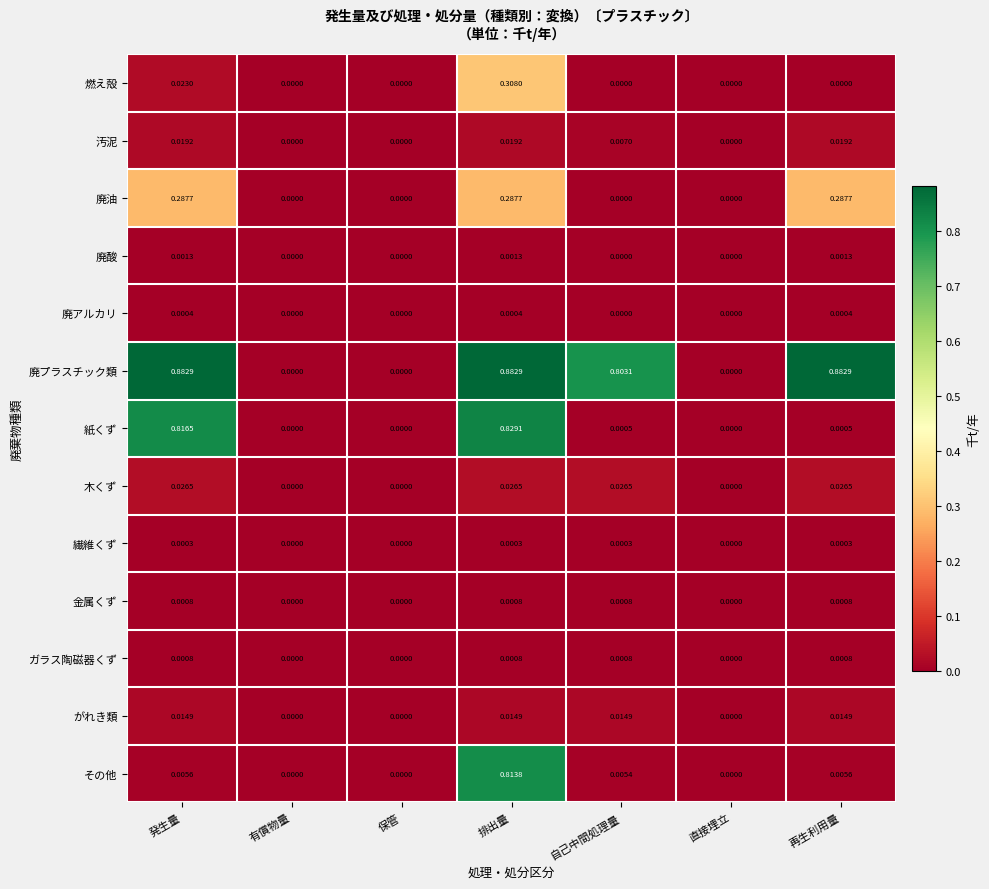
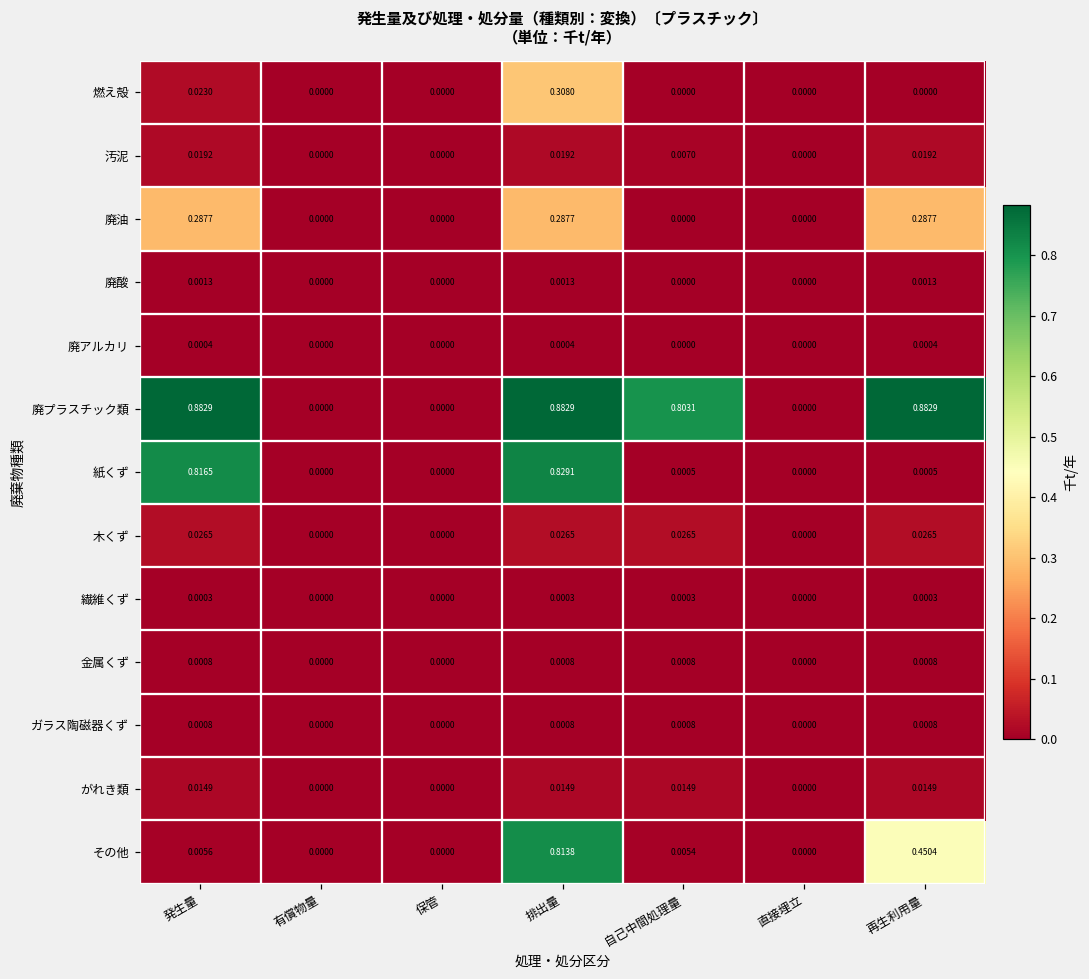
その他, 再生利用量: 0.0056 -> 0.4504
